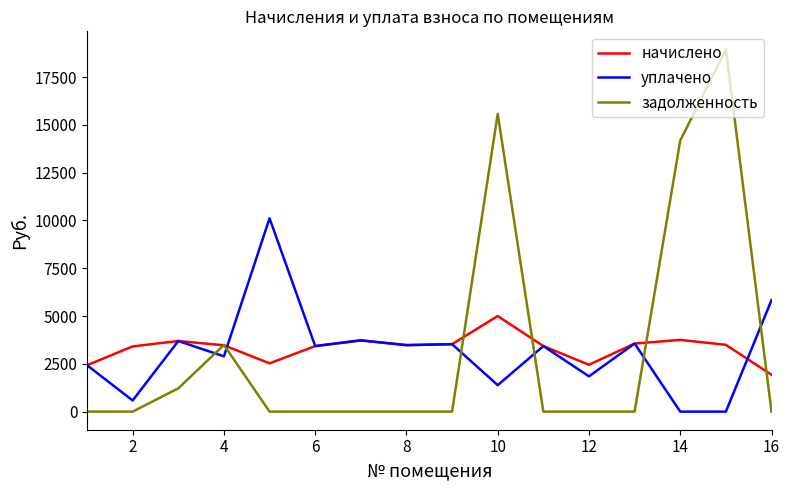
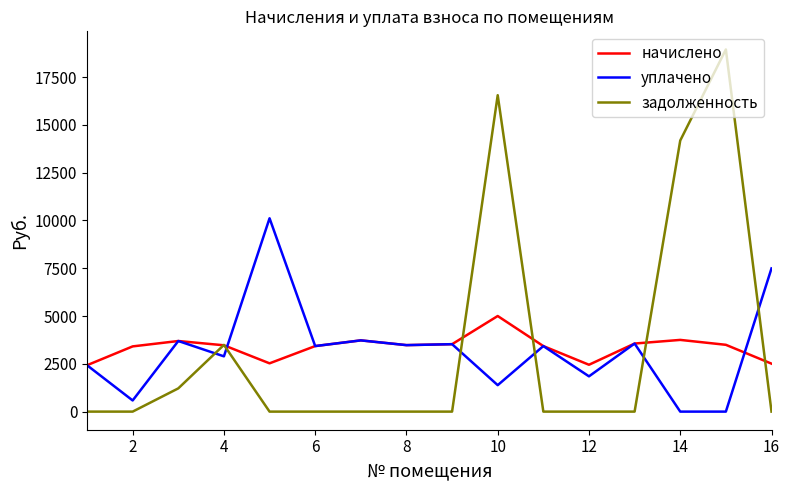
задолженность, 10: 15600 -> 16600
начислено, 16: 1900 -> 2500
уплачено, 16: 5800 -> 7500
